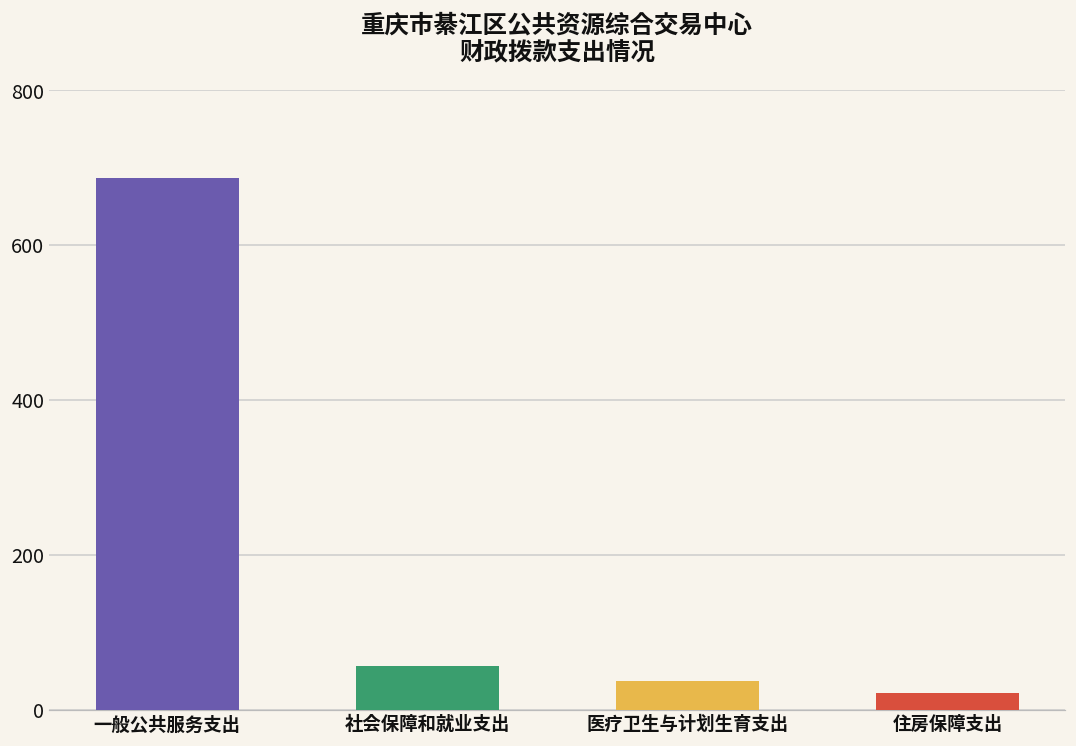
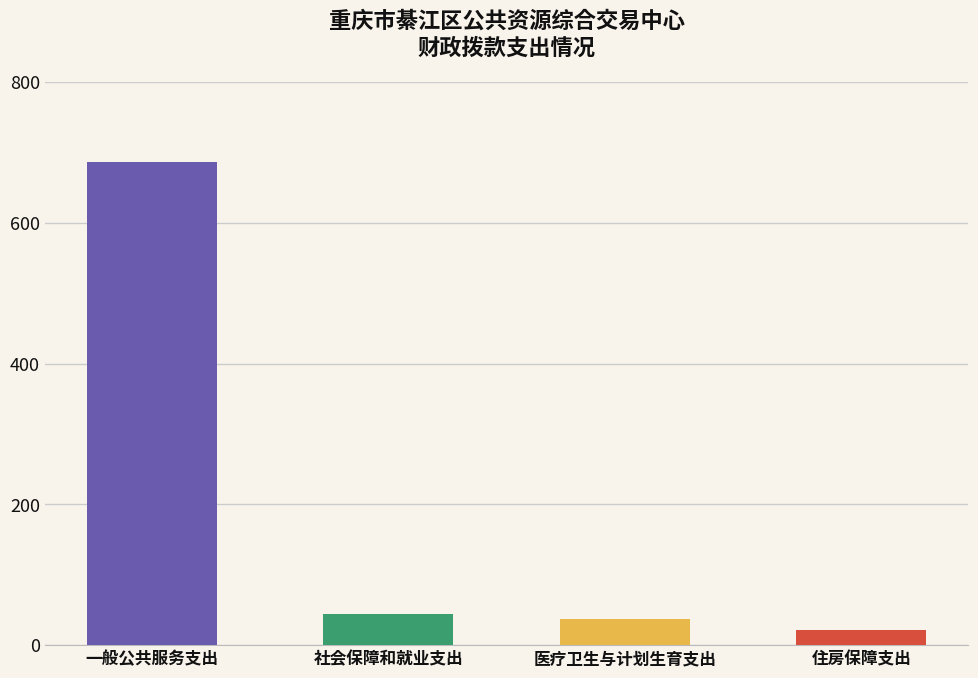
社会保障和就业支出: 60 -> 40
